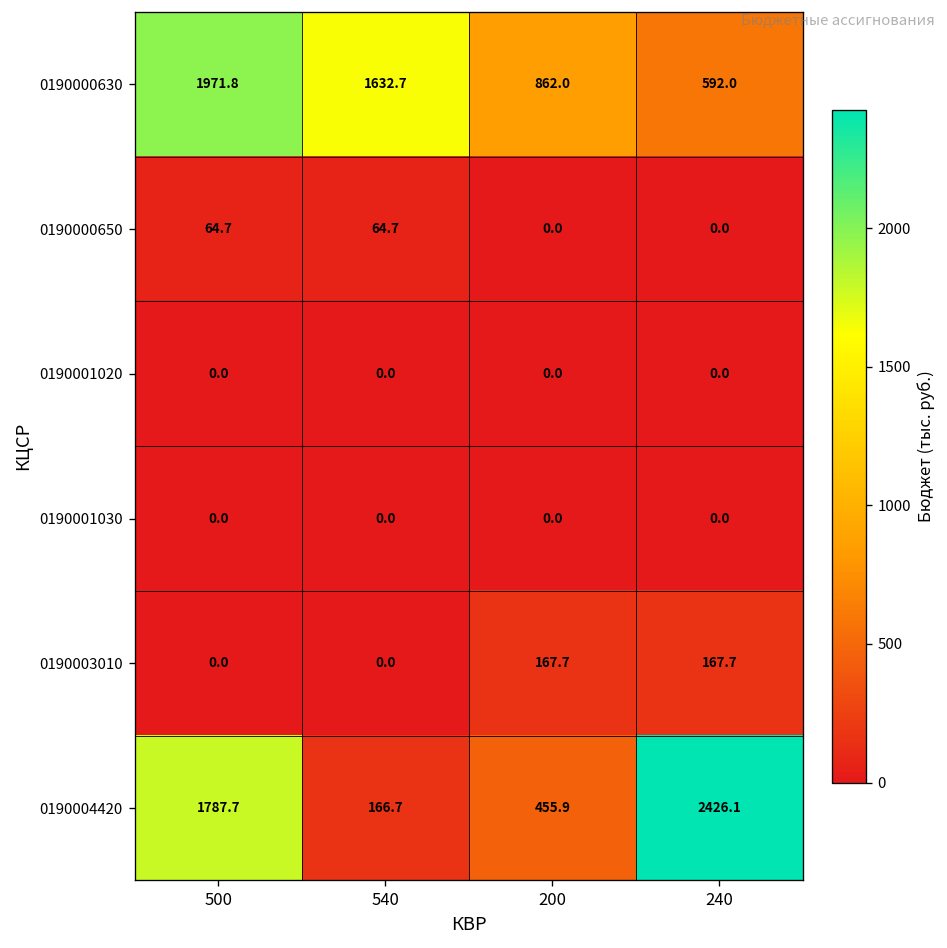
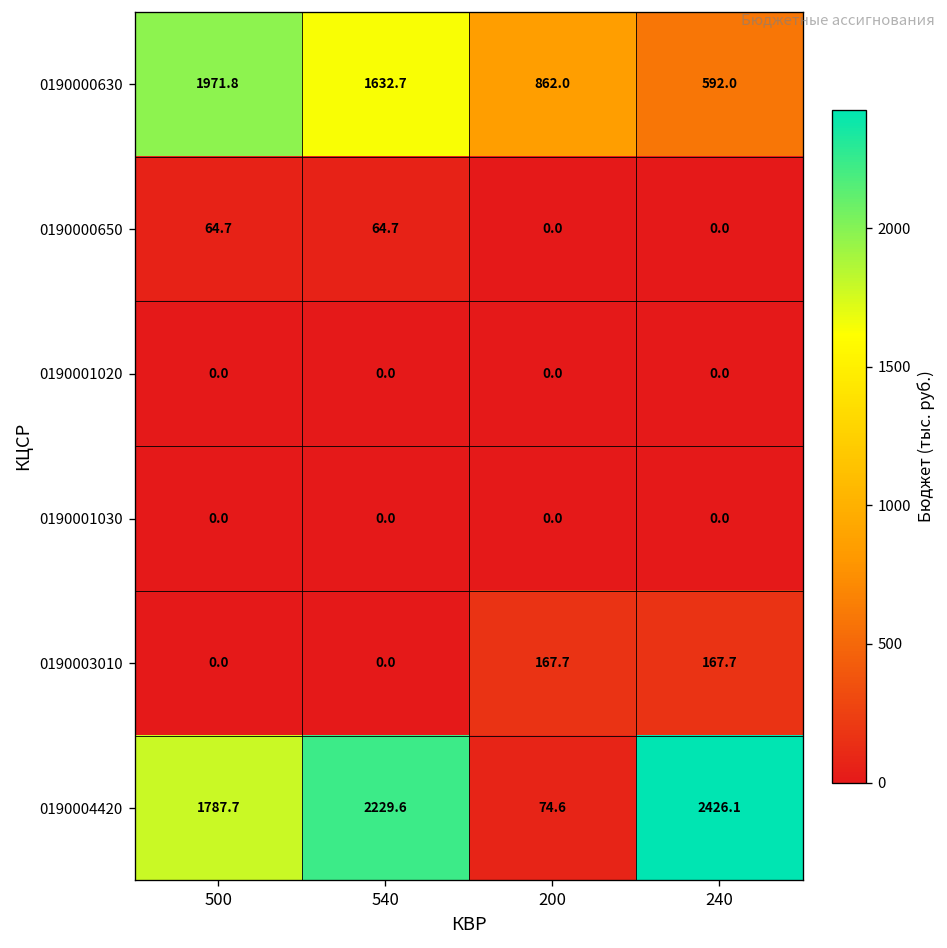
0190004420, 540: 166.7 -> 2229.6
0190004420, 200: 455.9 -> 74.6
